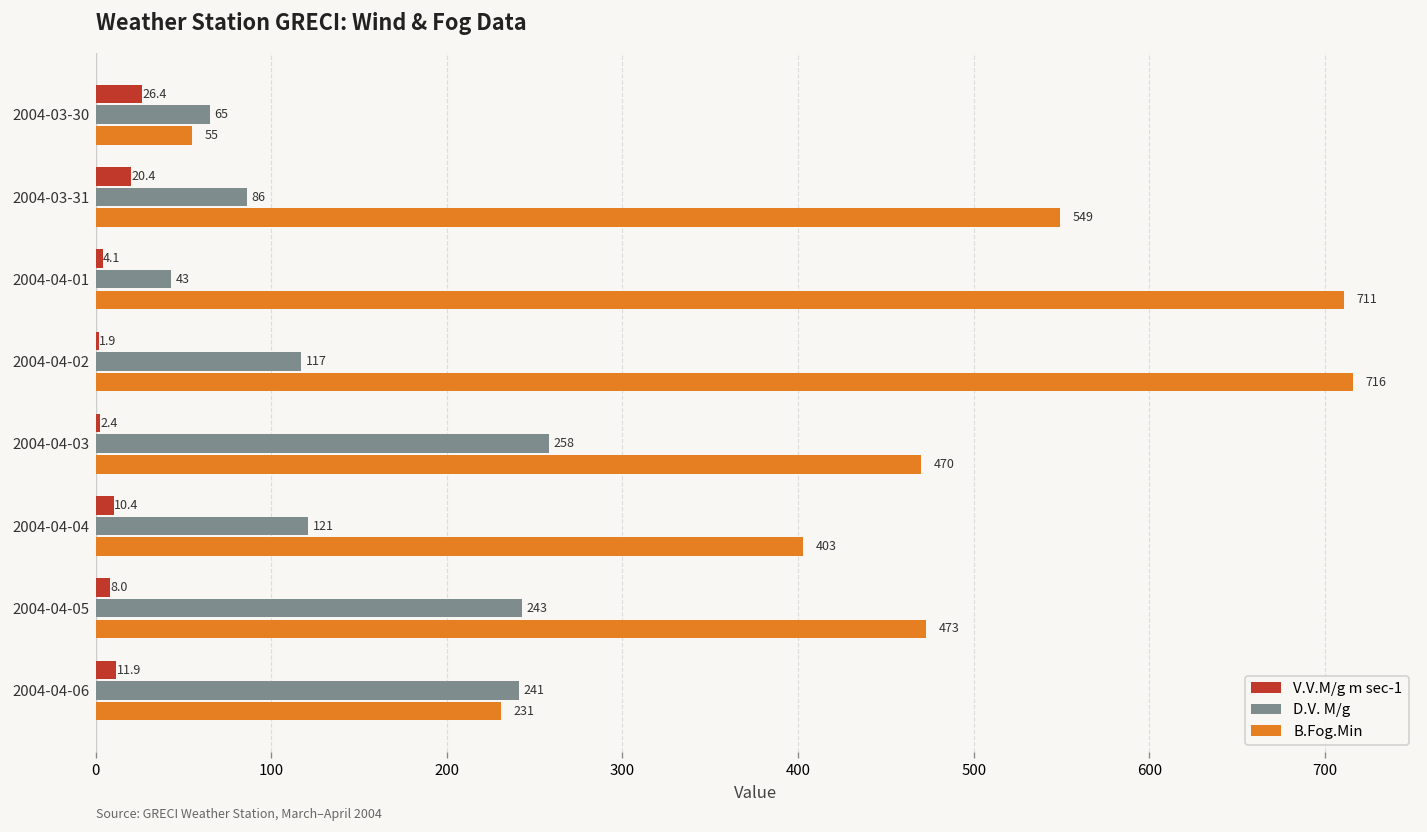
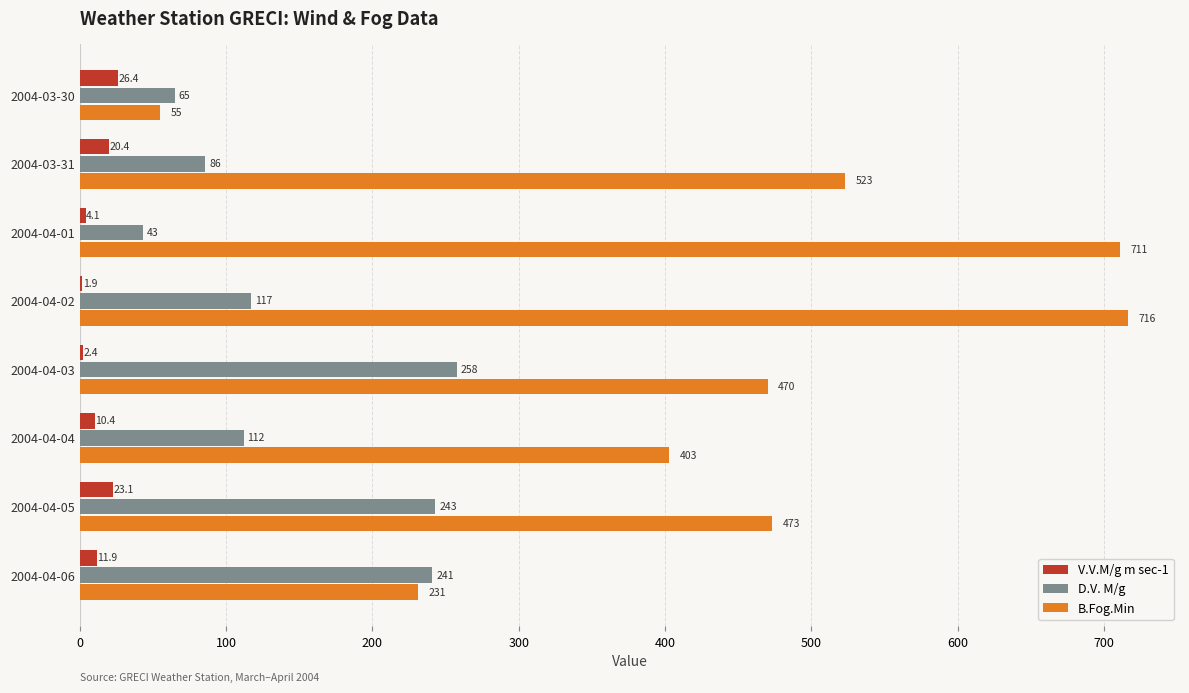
B.Fog.Min, 2004-03-31: 549 -> 523
D.V. M/g, 2004-04-04: 121 -> 112
V.V.M/g m sec-1, 2004-04-05: 8.0 -> 23.1
